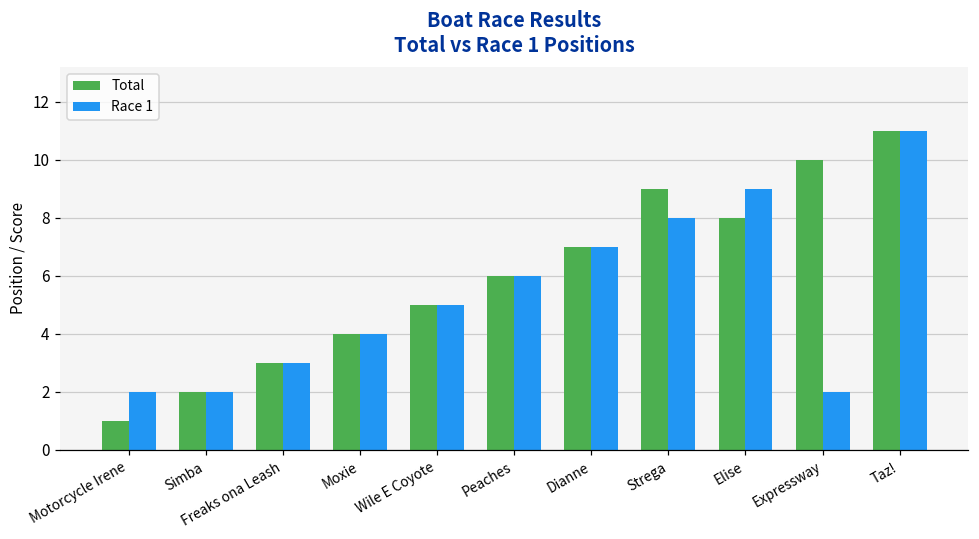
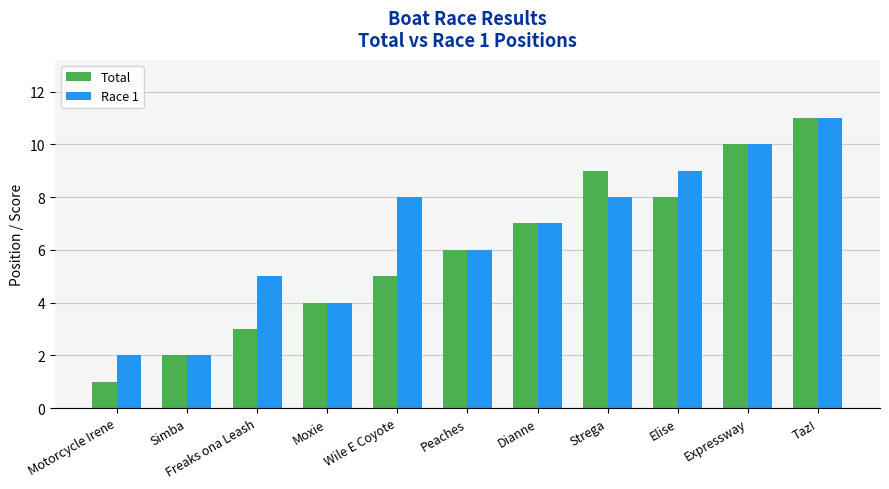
Race 1, Freaks ona Leash: 3 -> 5
Race 1, Wile E Coyote: 5 -> 8
Race 1, Expressway: 2 -> 10
